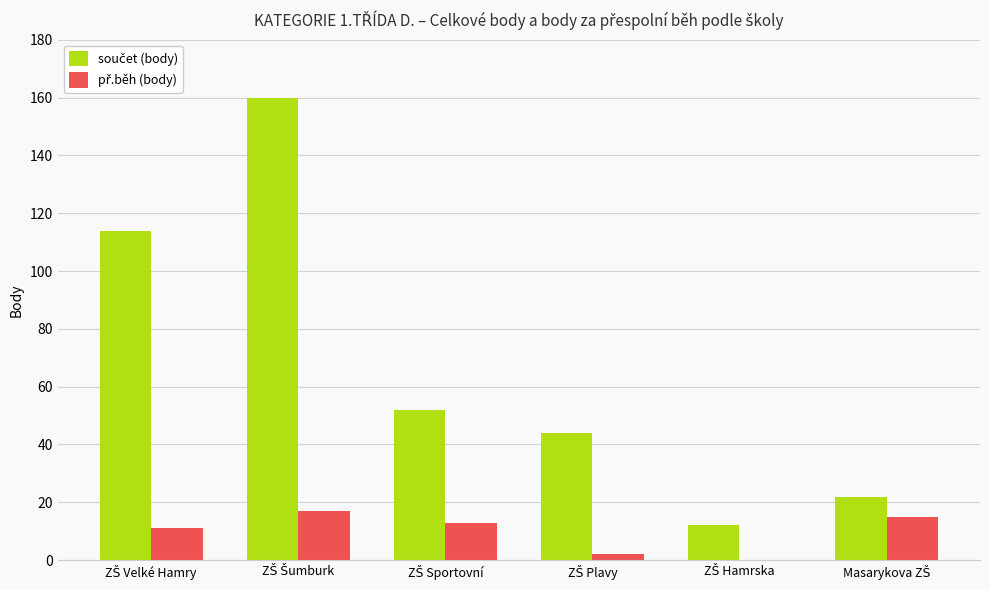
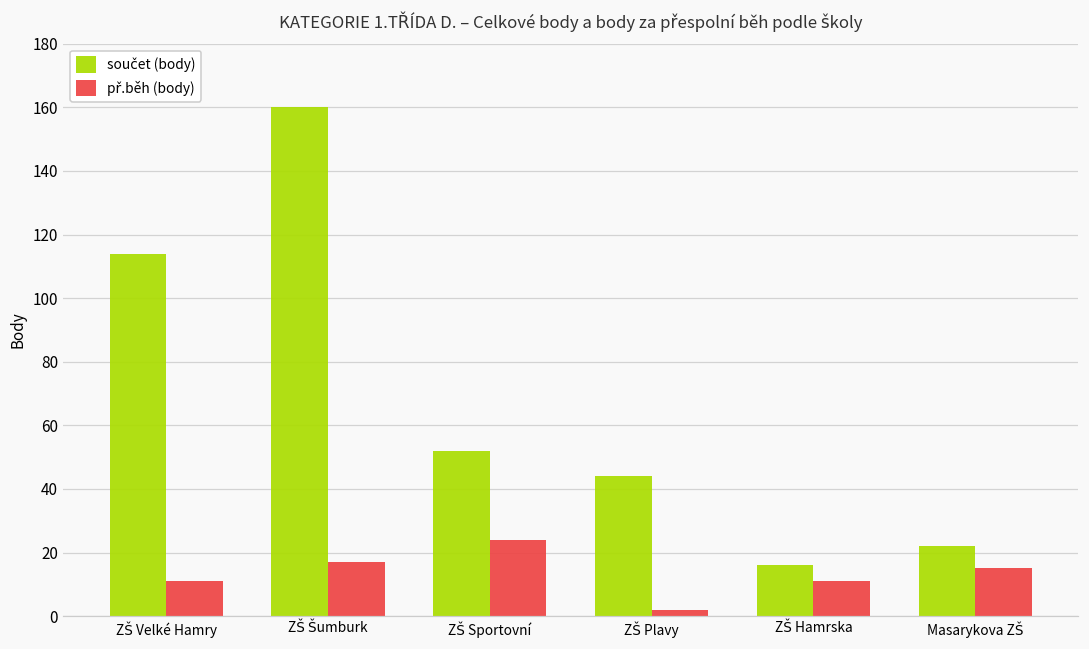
př.běh (body), ZŠ Sportovní: 13 -> 24
součet (body), ZŠ Hamrska: 12 -> 16
př.běh (body), ZŠ Hamrska: 0 -> 11
